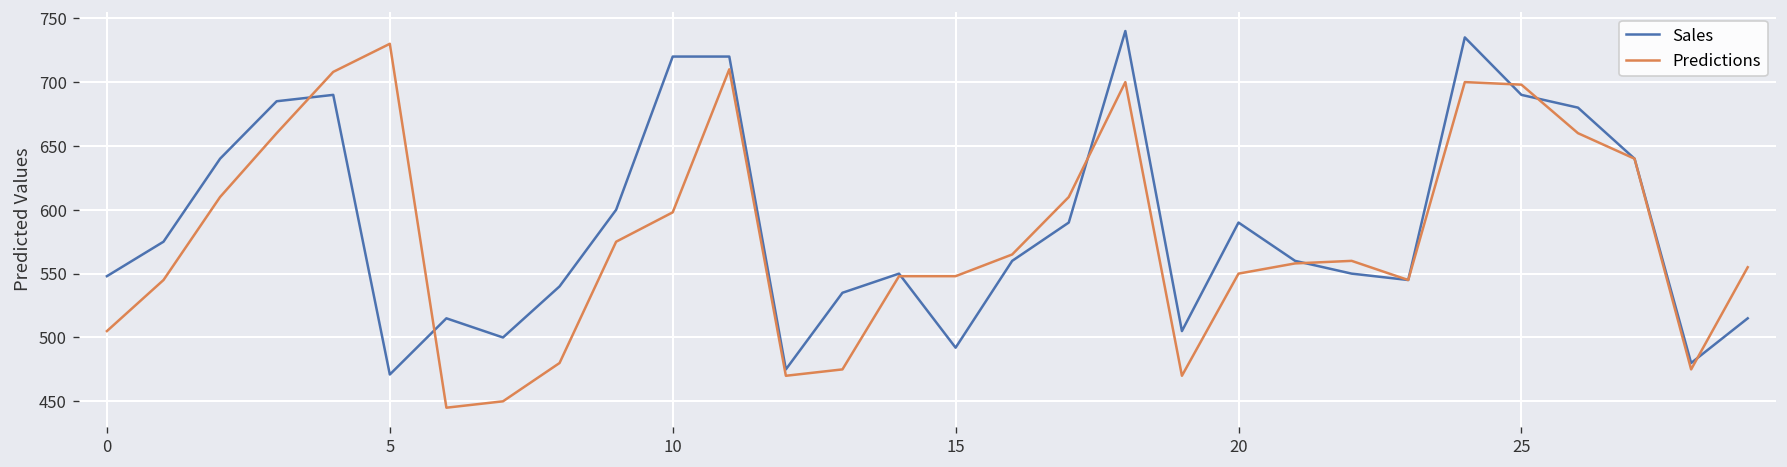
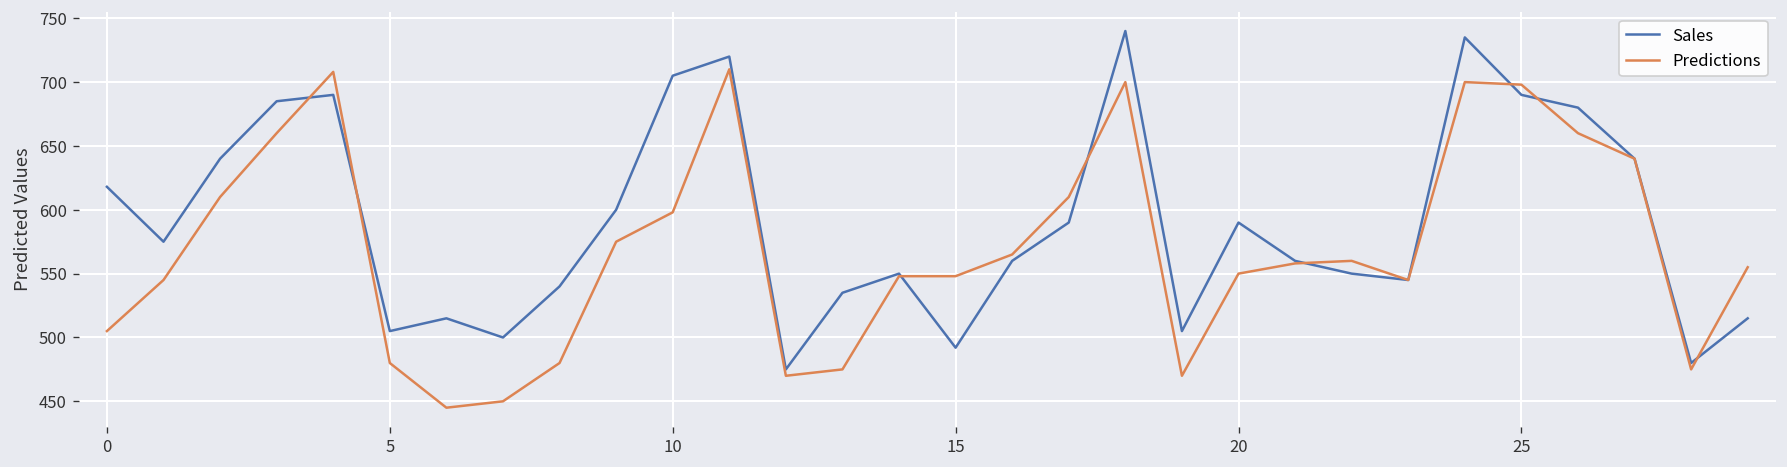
Sales, 0: 548 -> 618
Sales, 5: 471 -> 505
Predictions, 5: 730 -> 480
Sales, 10: 720 -> 705
